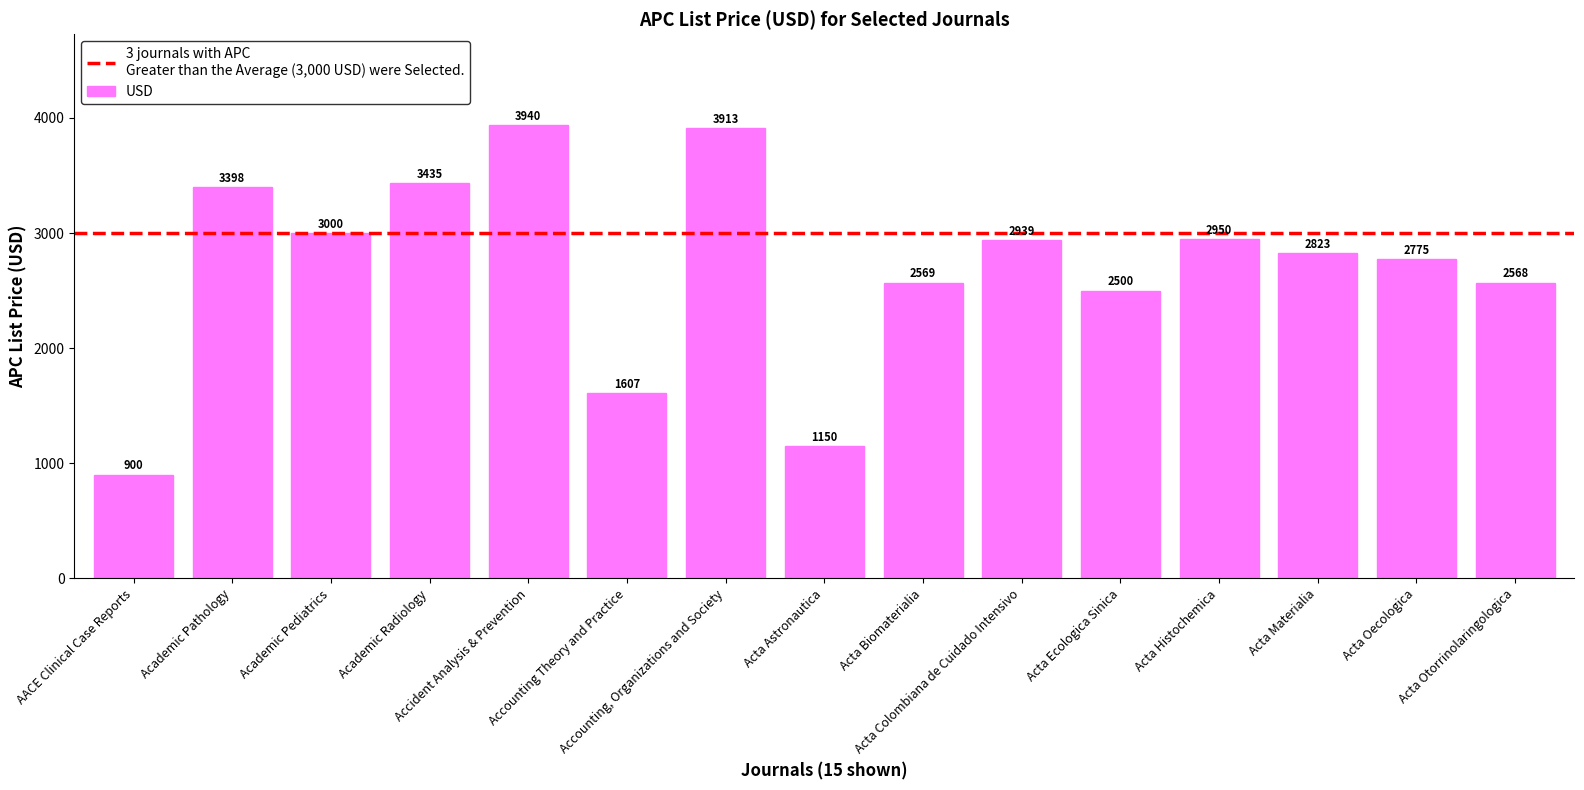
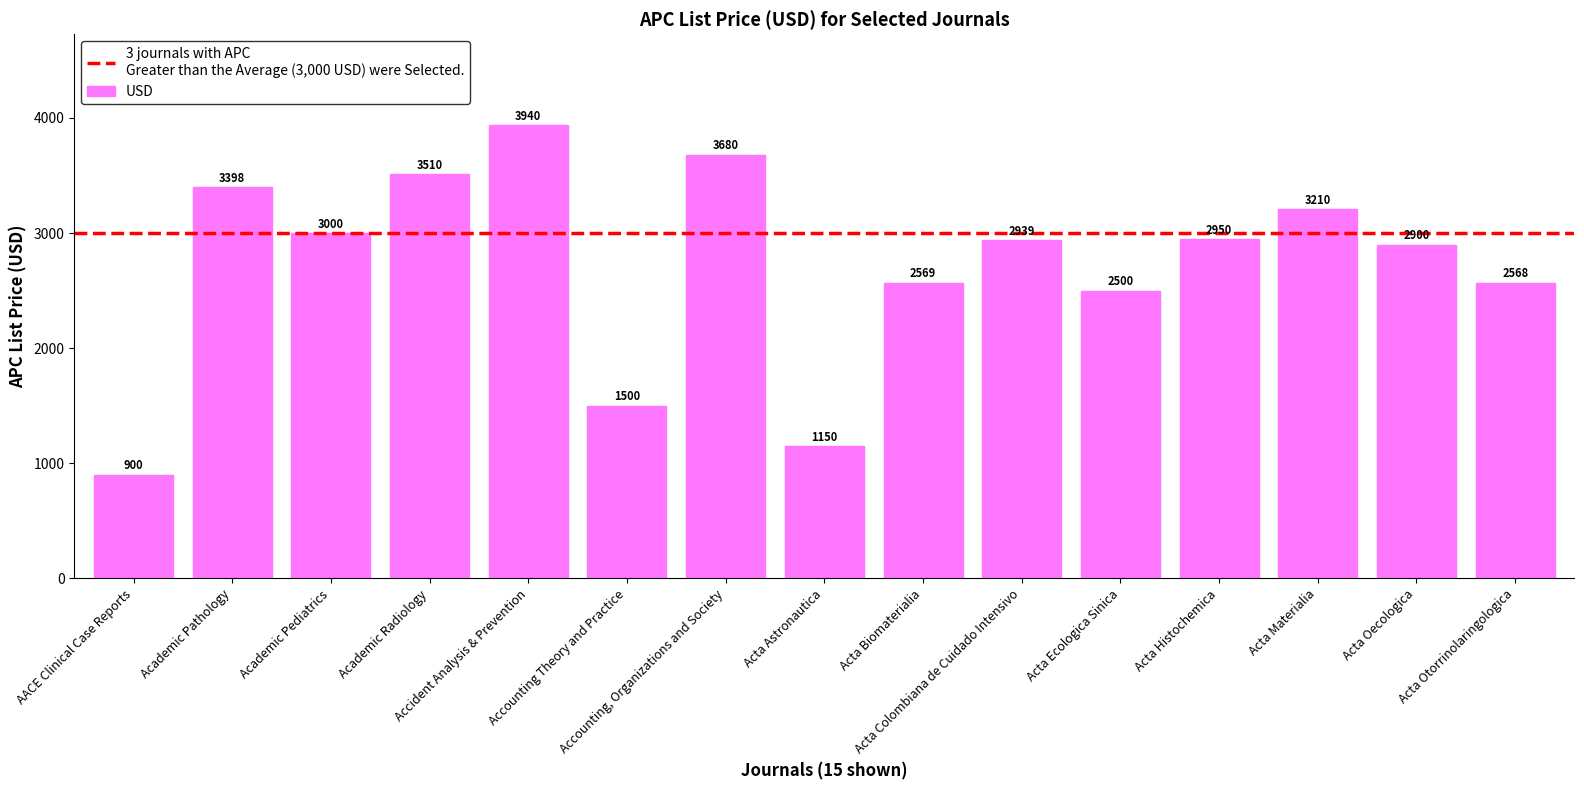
Academic Radiology: 3435 -> 3510
Accounting Theory and Practice: 1607 -> 1500
Accounting, Organizations and Society: 3913 -> 3680
Acta Materialia: 2823 -> 3210
Acta Oecologica: 2775 -> 2900
